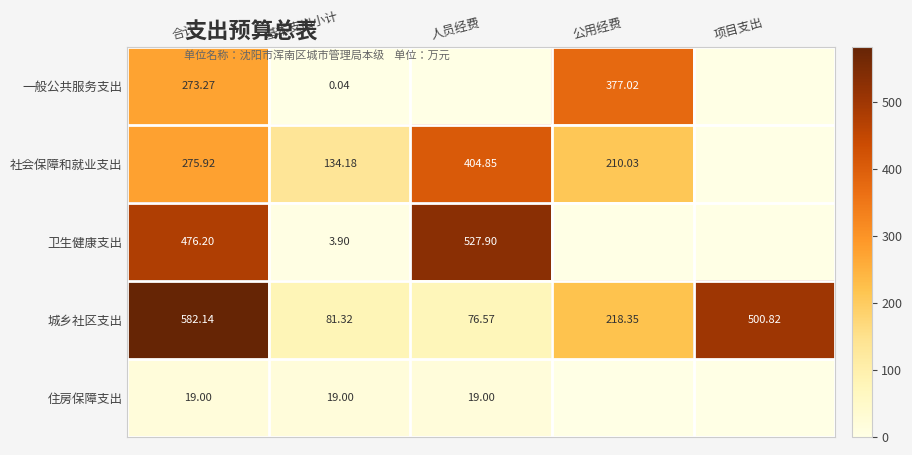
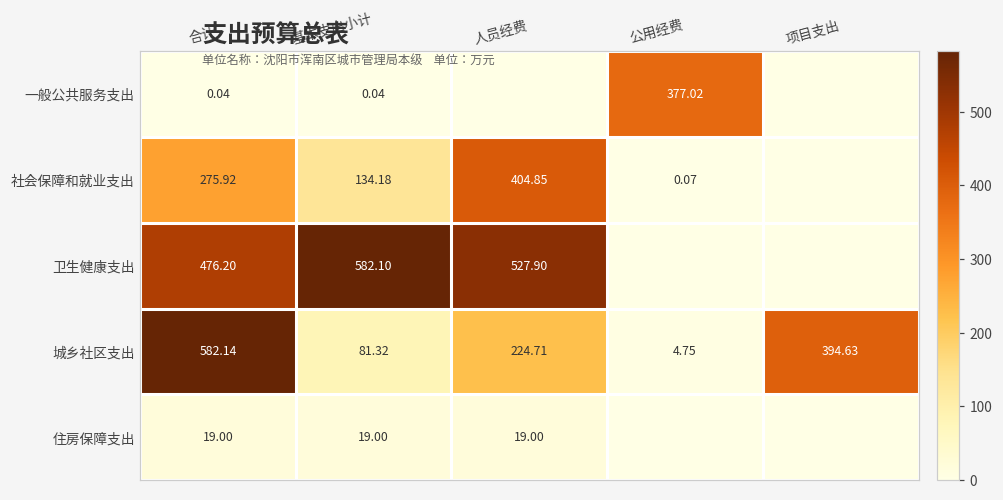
一般公共服务支出, 合计: 273.27 -> 0.04
社会保障和就业支出, 公用经费: 210.03 -> 0.07
卫生健康支出, 基本支出小计: 3.90 -> 582.10
城乡社区支出, 人员经费: 76.57 -> 224.71
城乡社区支出, 公用经费: 218.35 -> 4.75
城乡社区支出, 项目支出: 500.82 -> 394.63
